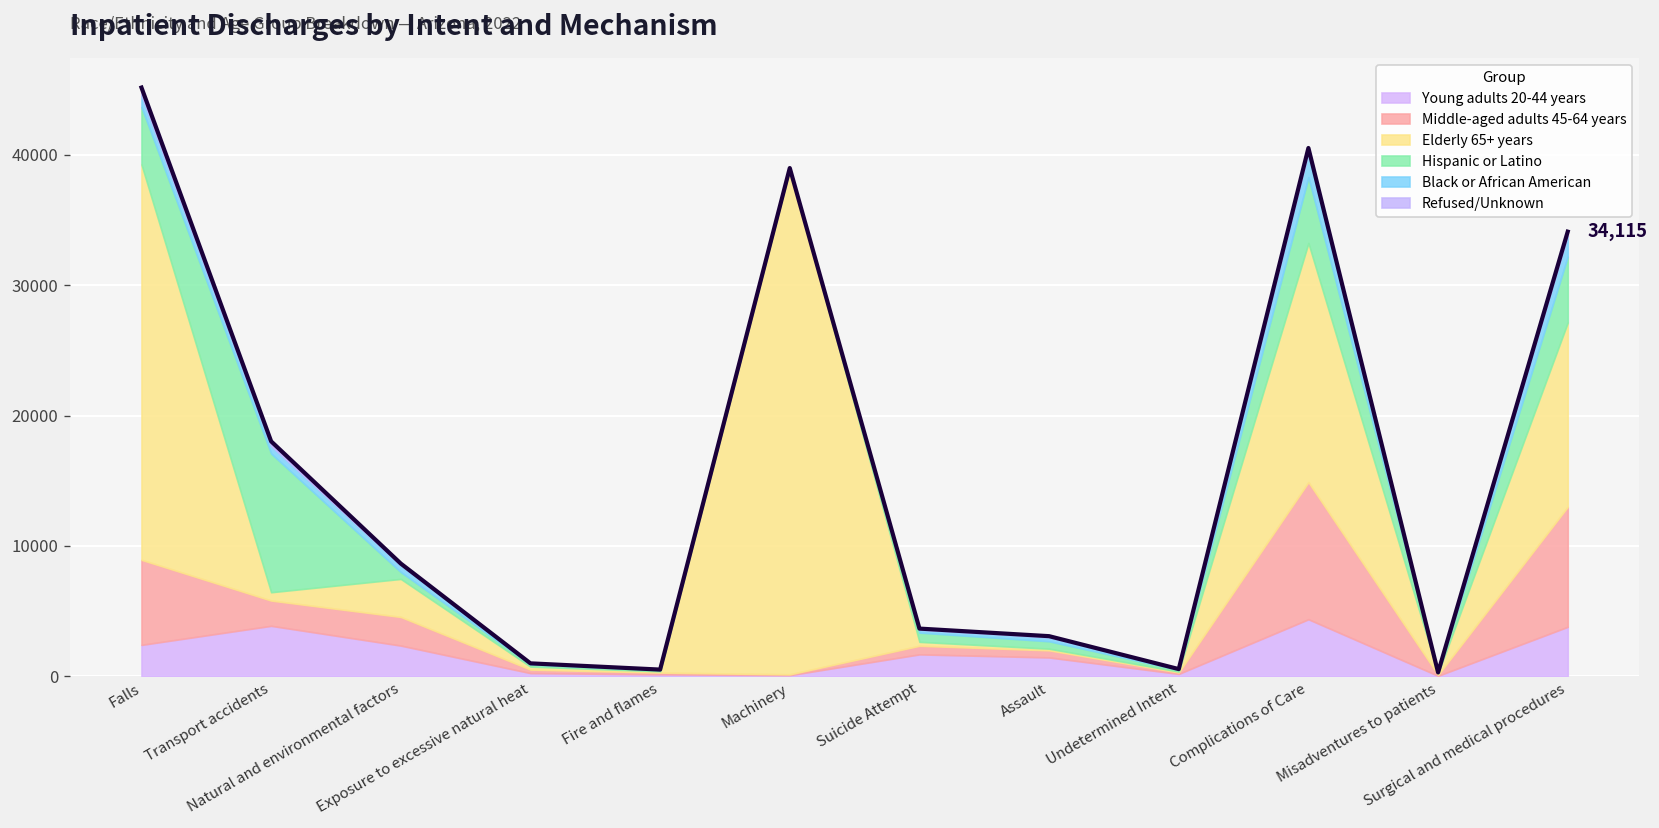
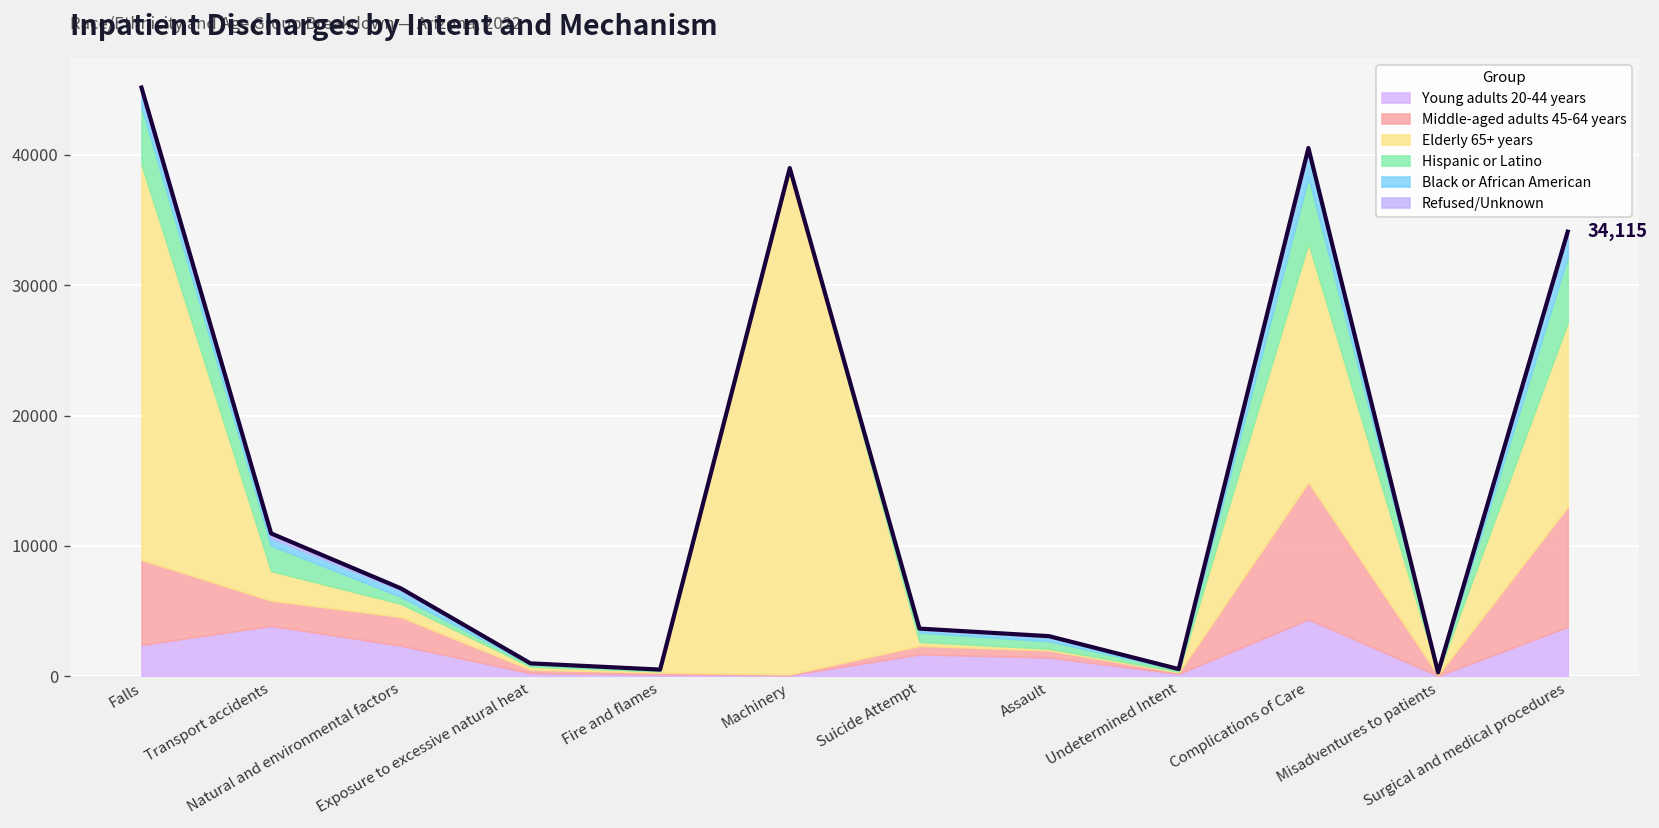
Elderly 65+ years, Transport accidents: 600 -> 2300
Hispanic or Latino, Transport accidents: 10600 -> 2000
Elderly 65+ years, Natural and environmental factors: 2900 -> 1000
